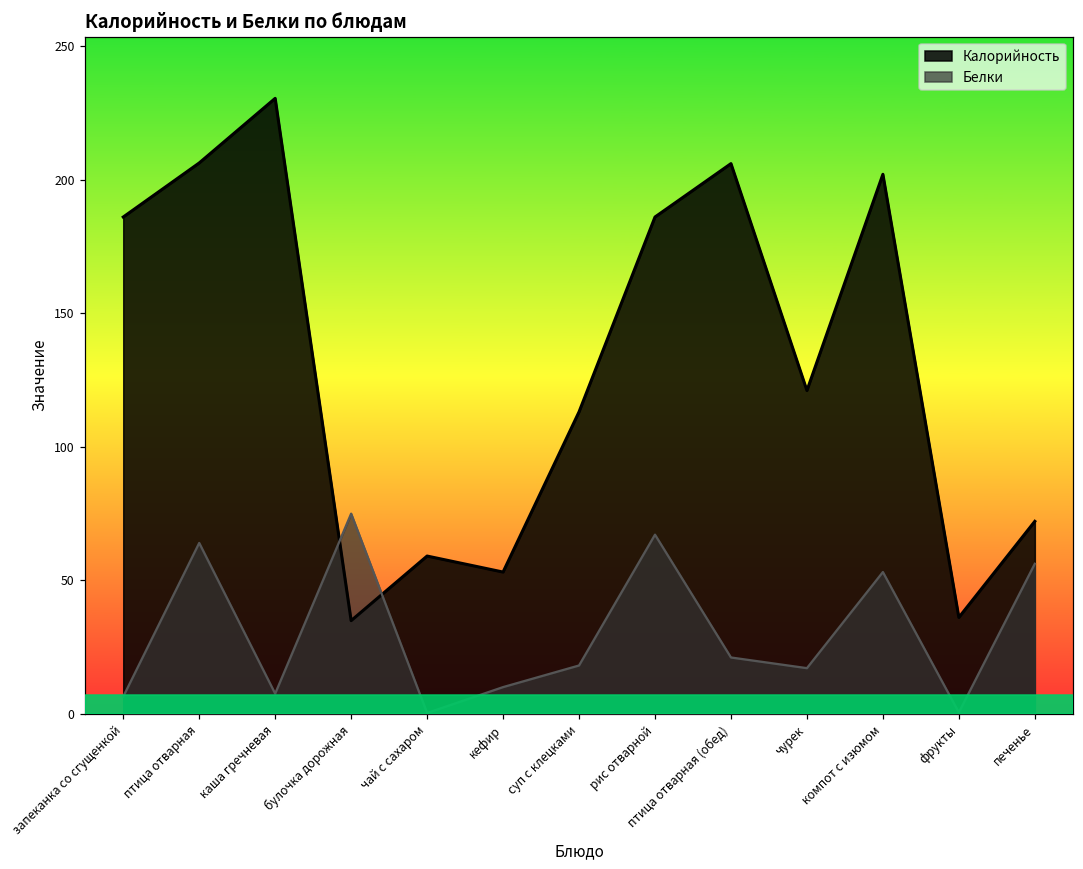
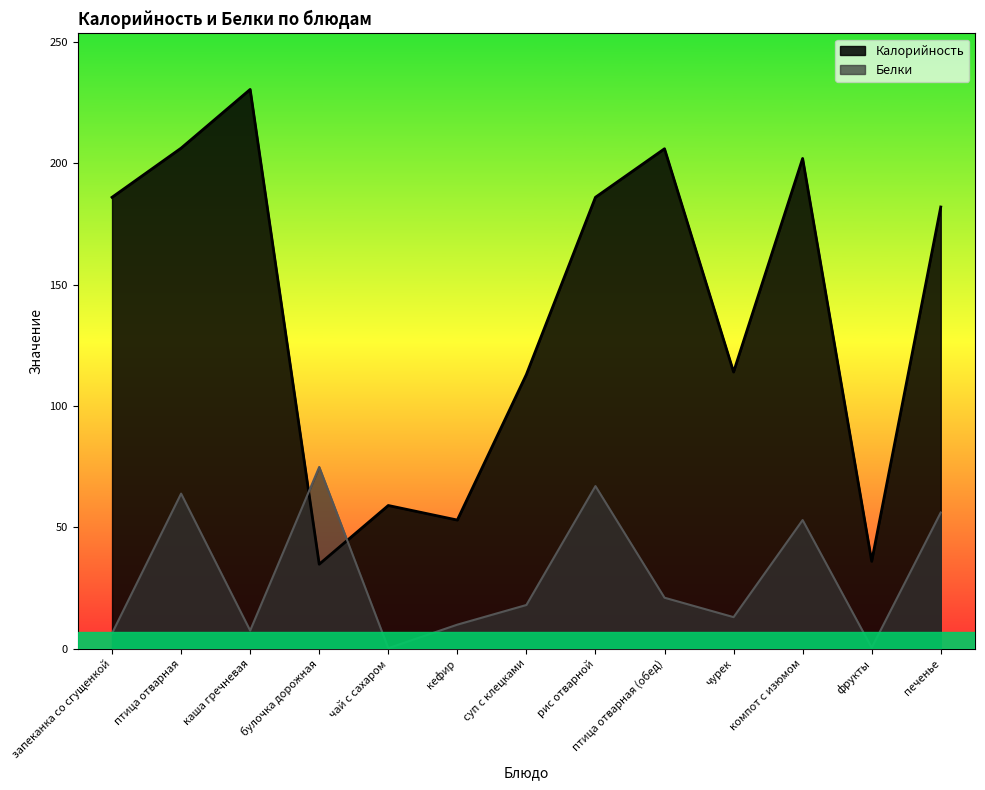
Калорийность, чурек: 121 -> 114
Белки, чурек: 17 -> 13
Калорийность, печенье: 72 -> 182
